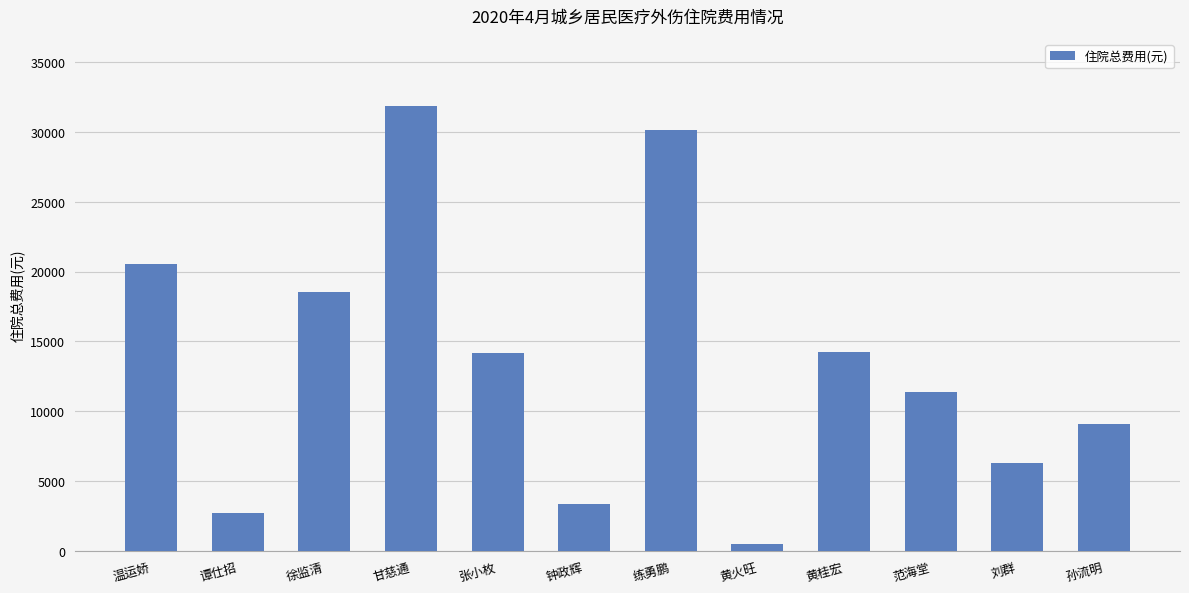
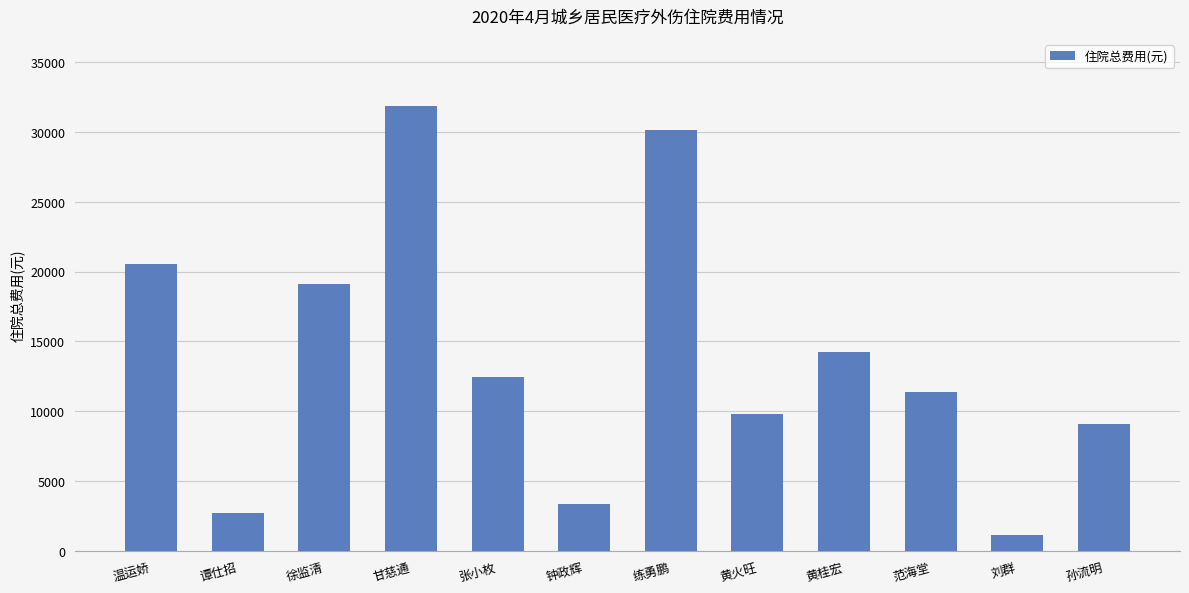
徐监清: 18600 -> 19100
张小枚: 14100 -> 12500
黄火旺: 500 -> 9800
刘群: 6300 -> 1200
